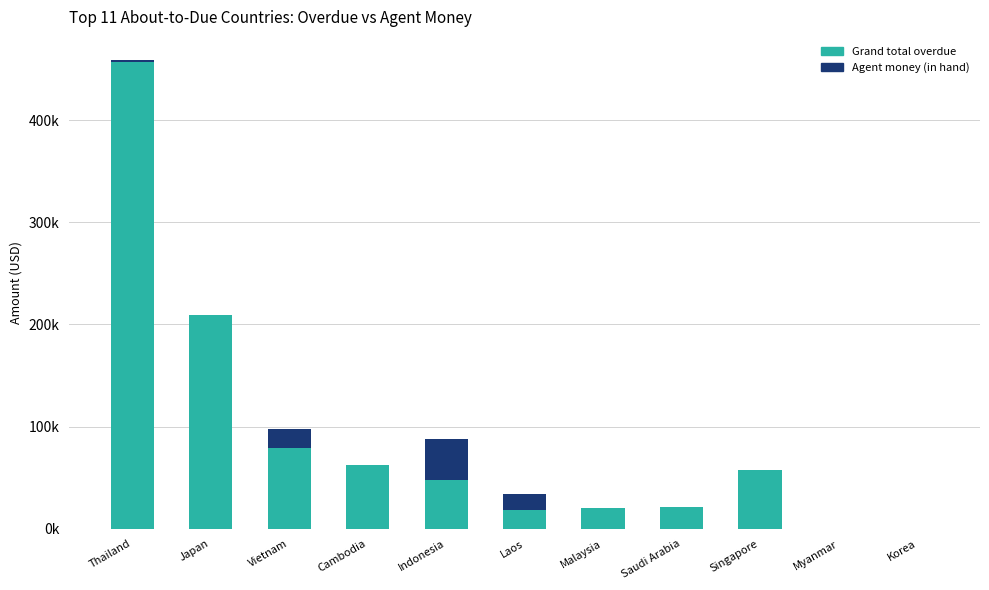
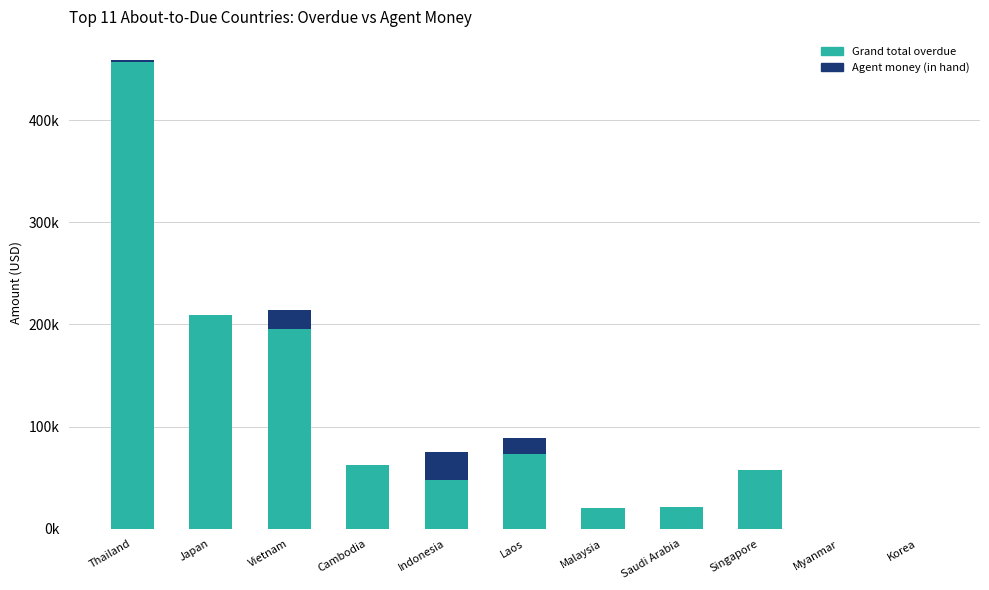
Grand total overdue, Vietnam: 79000 -> 195000
Agent money (in hand), Indonesia: 40000 -> 28000
Grand total overdue, Laos: 19000 -> 73000
